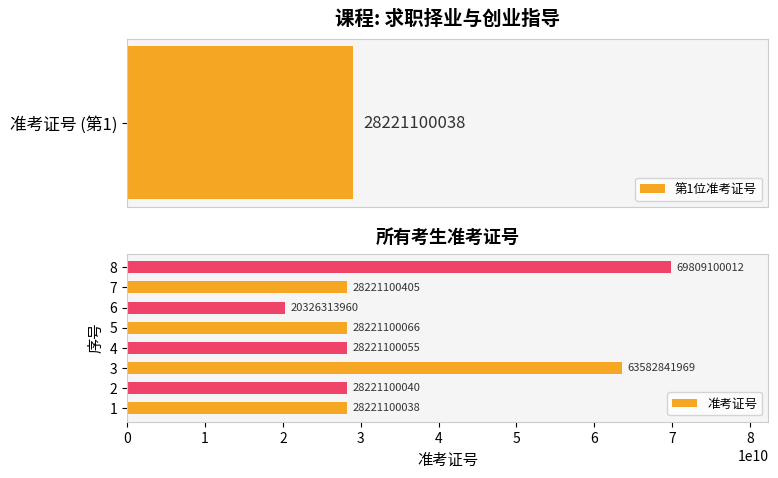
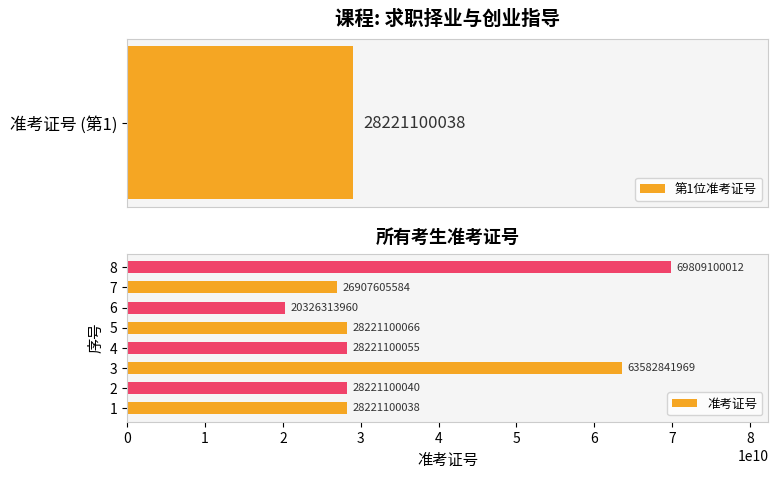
所有考生准考证号, 7: 28221100405 -> 26907605584
